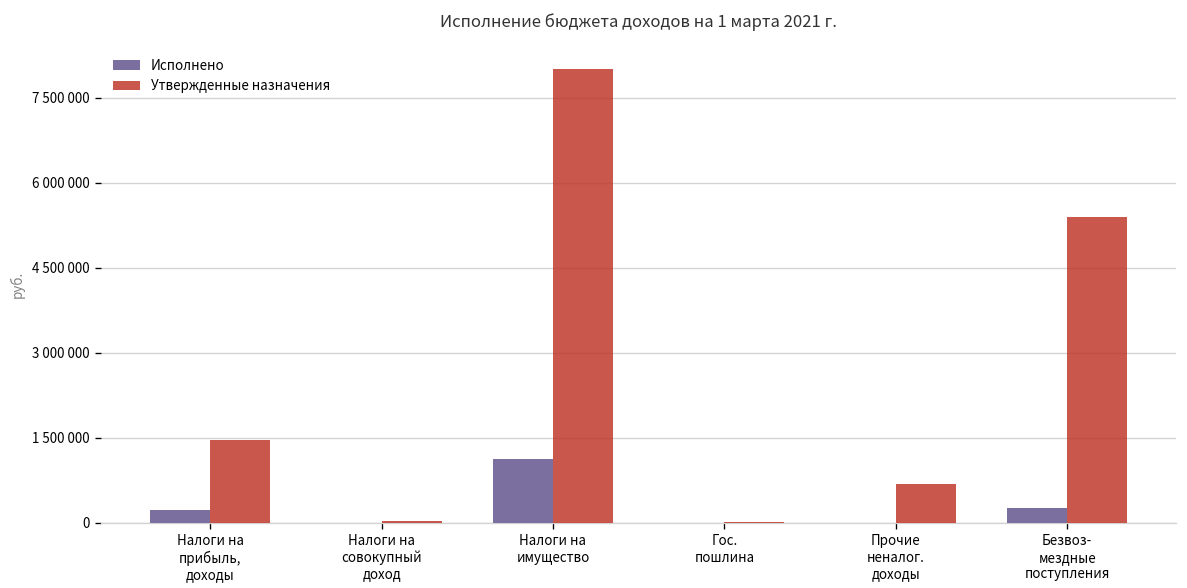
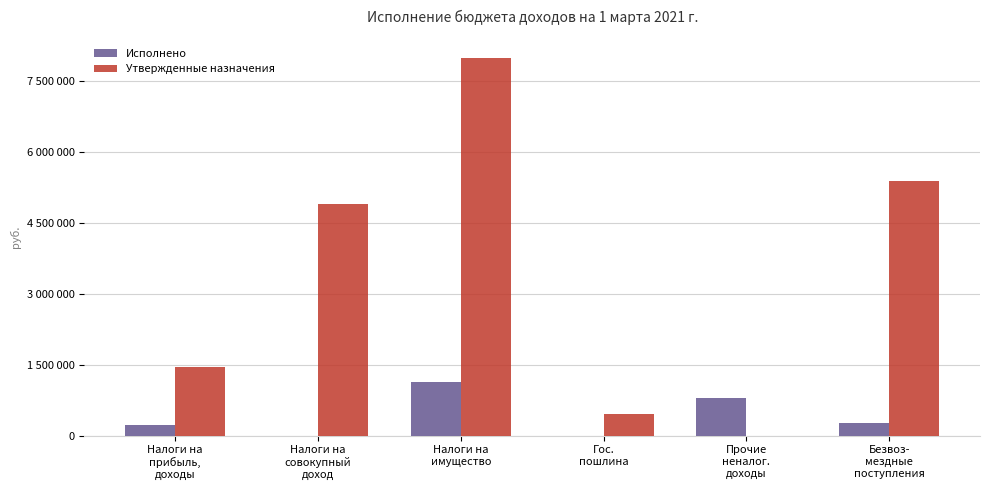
Утвержденные назначения, Налоги на совокупный доход: 0 -> 4900000
Утвержденные назначения, Гос. пошлина: 0 -> 500000
Исполнено, Прочие неналог. доходы: 0 -> 800000
Утвержденные назначения, Прочие неналог. доходы: 700000 -> 0
